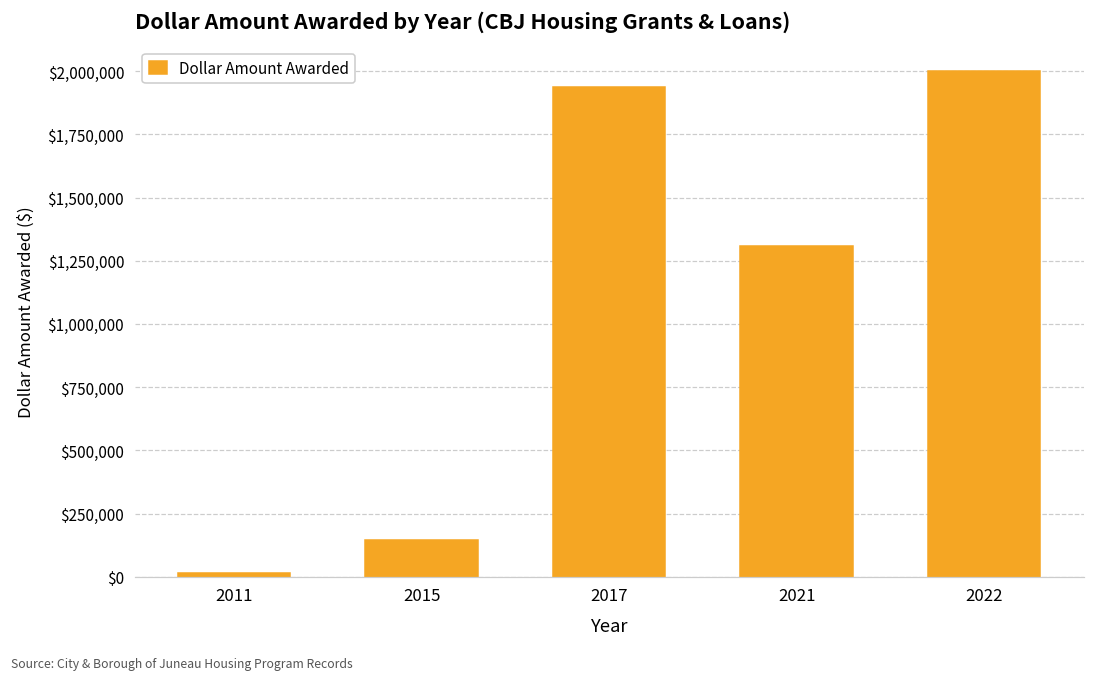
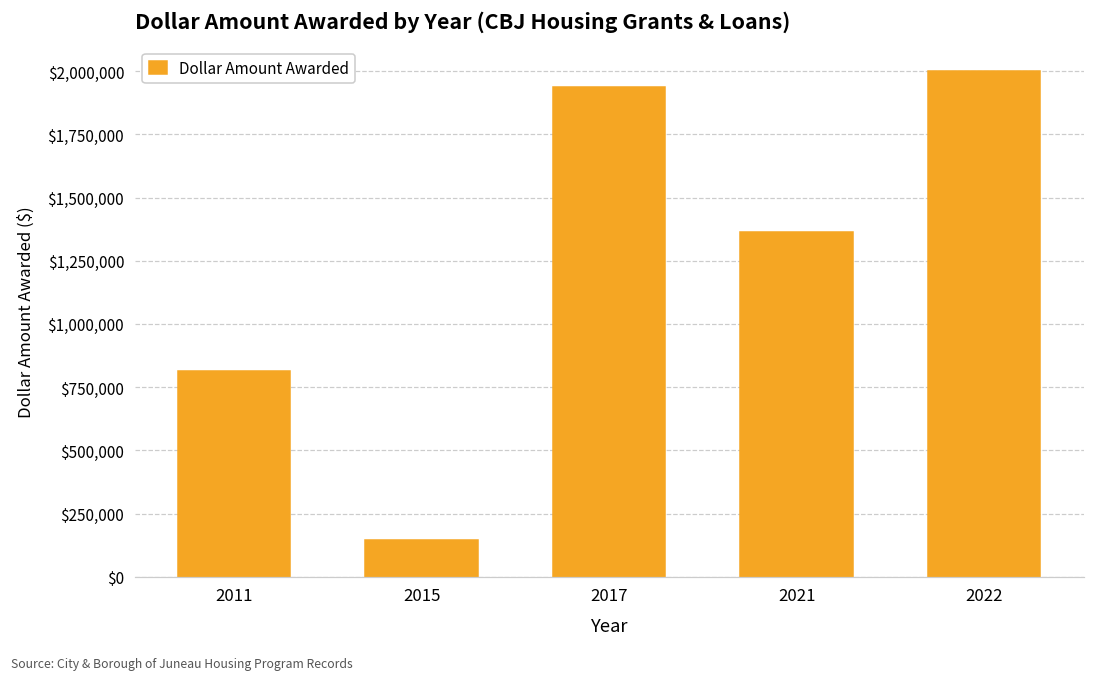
2011: $10,000 -> $810,000
2021: $1,310,000 -> $1,360,000
